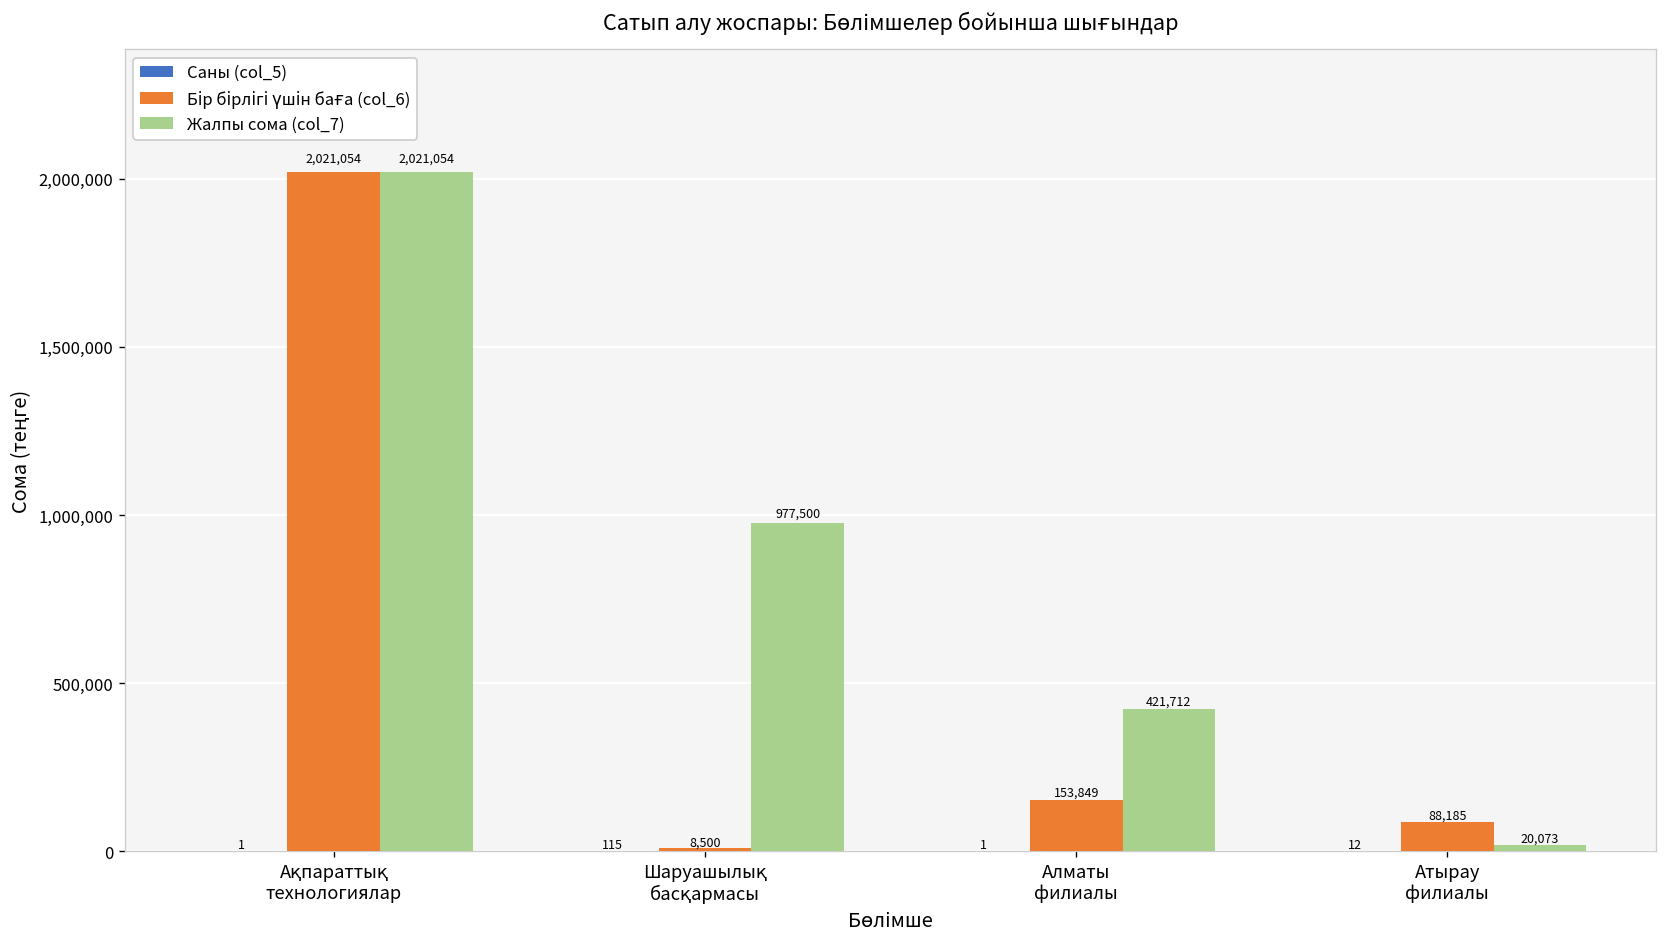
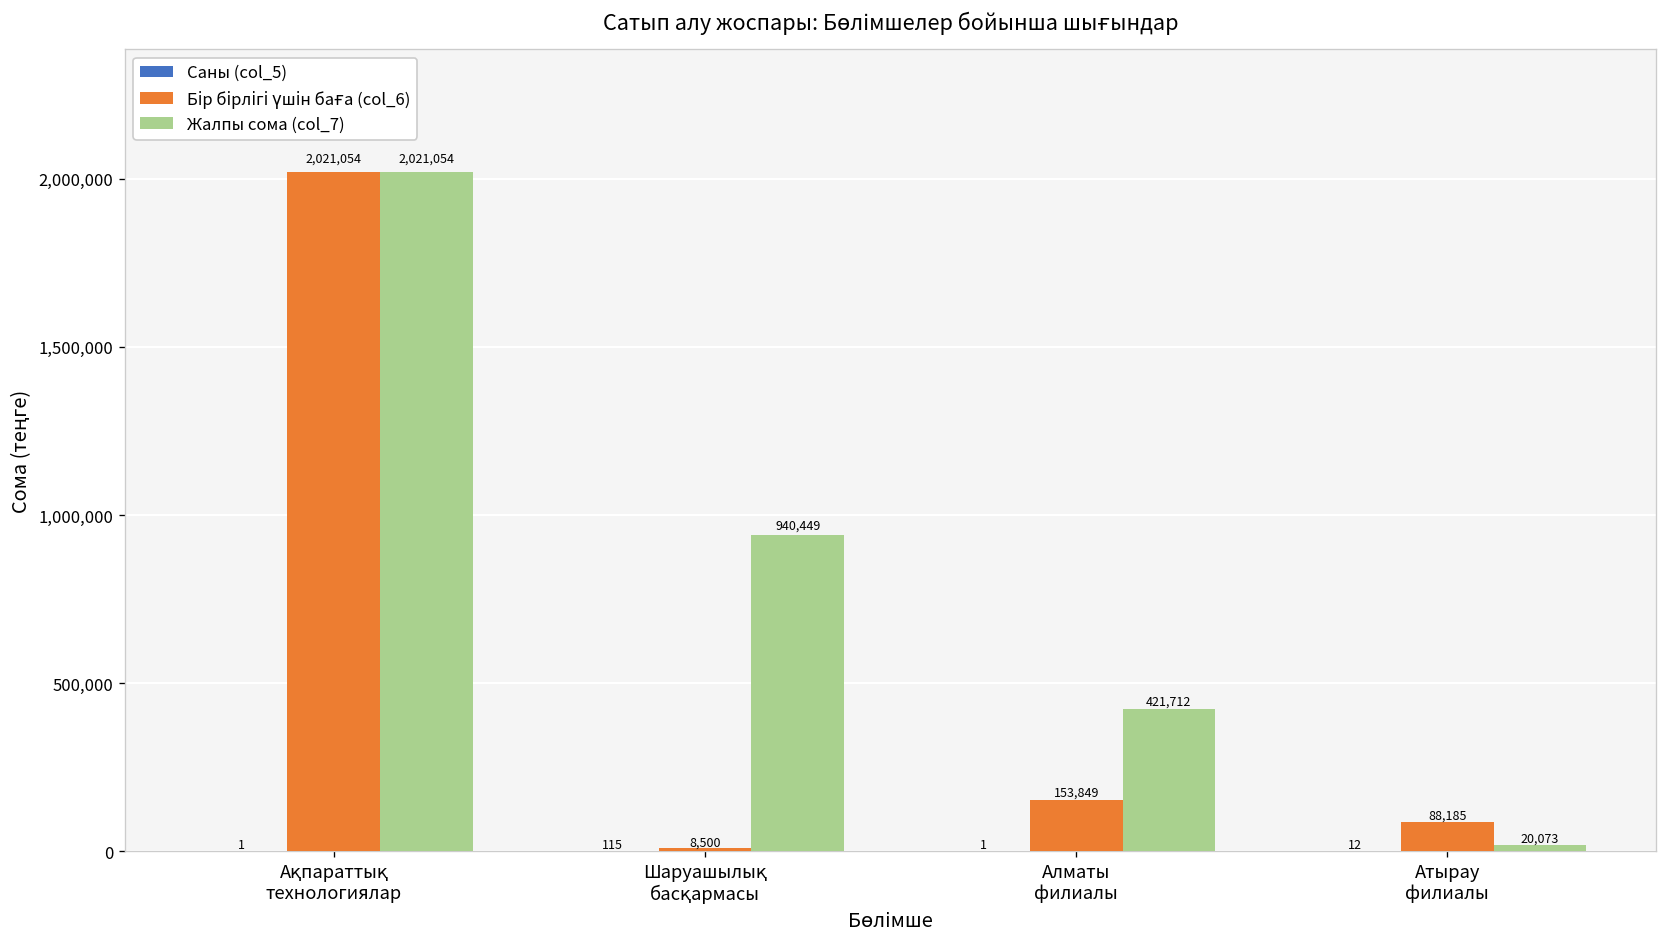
Жалпы сома (col_7), Шаруашылық басқармасы: 977,500 -> 940,449
